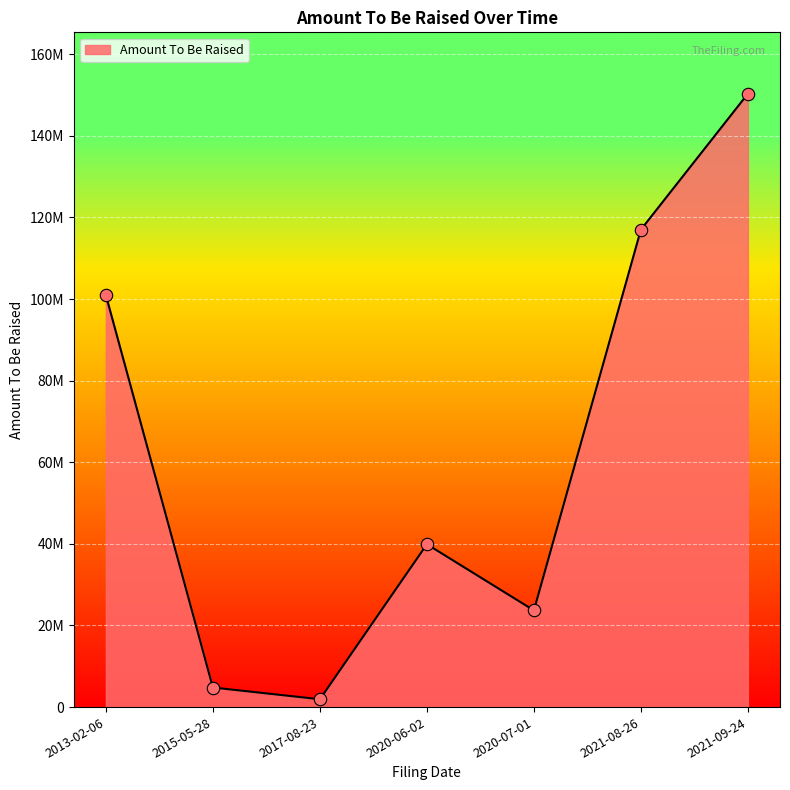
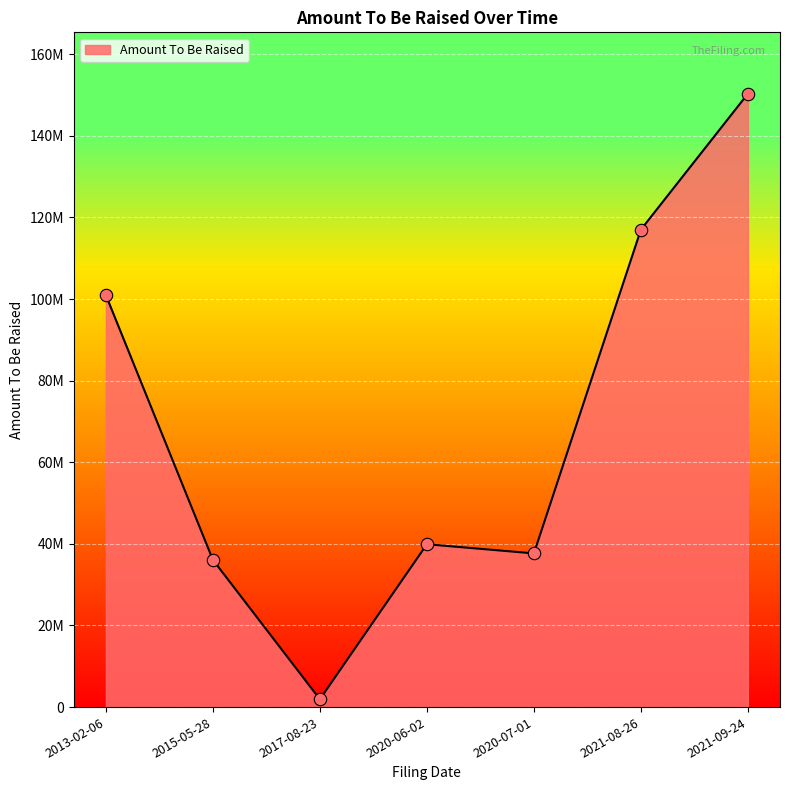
2015-05-28: 5000000 -> 36000000
2020-07-01: 24000000 -> 38000000
